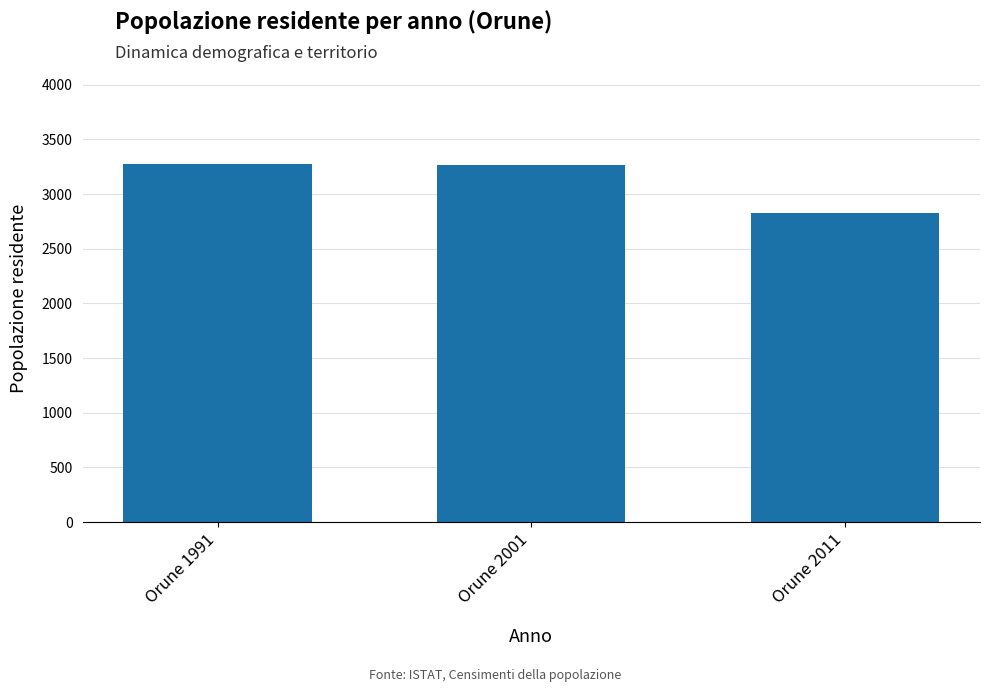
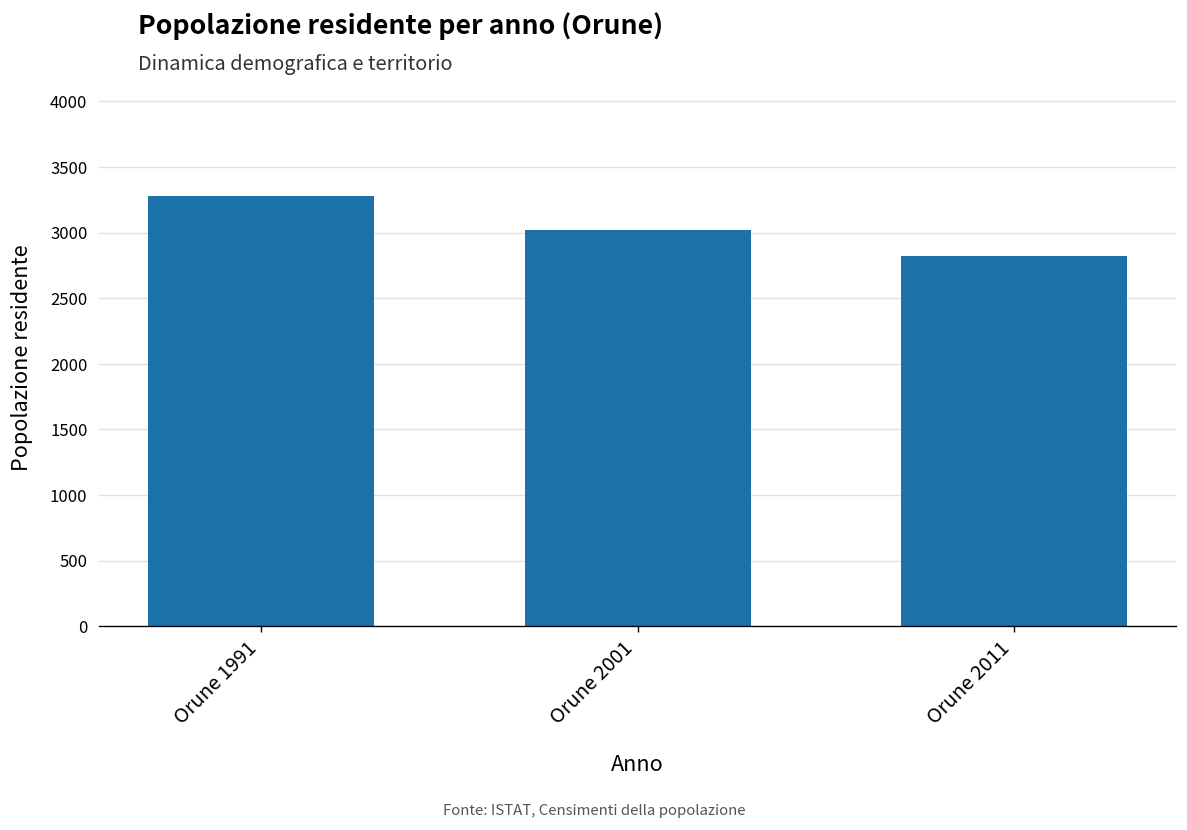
Orune 2001: 3260 -> 3020
